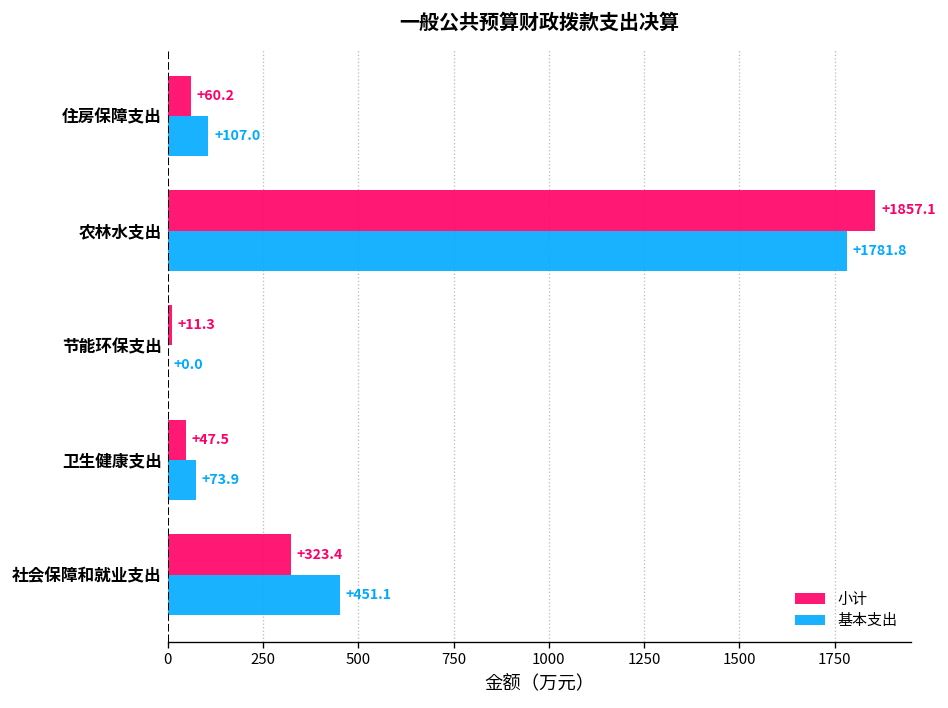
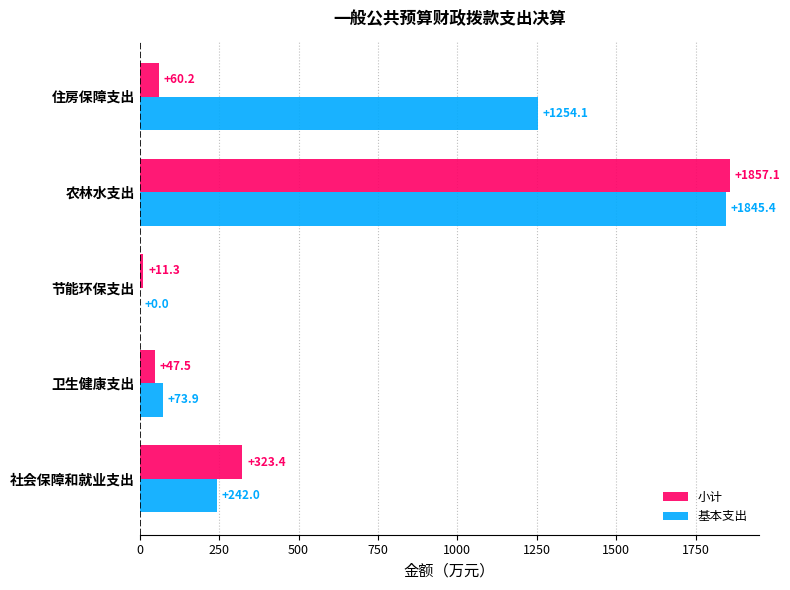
基本支出, 住房保障支出: +107.0 -> +1254.1
基本支出, 农林水支出: +1781.8 -> +1845.4
基本支出, 社会保障和就业支出: +451.1 -> +242.0
